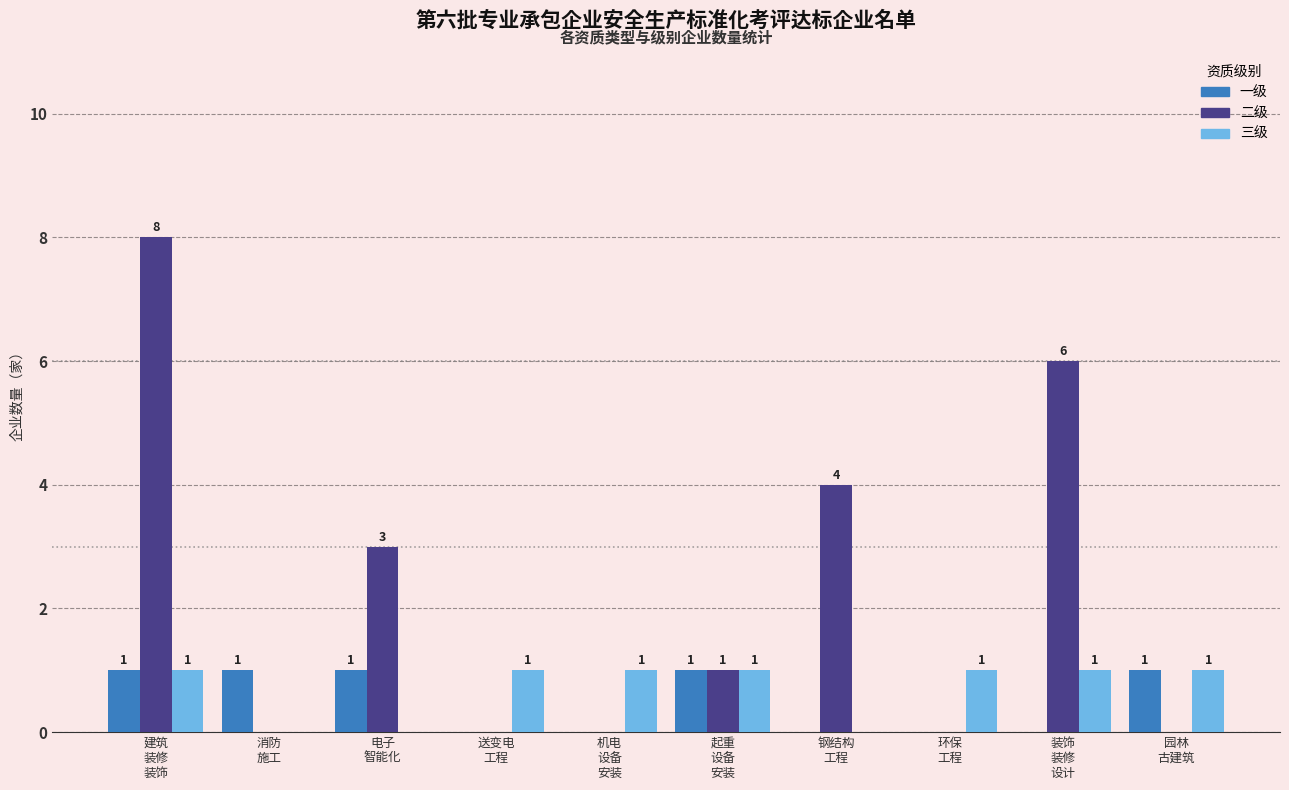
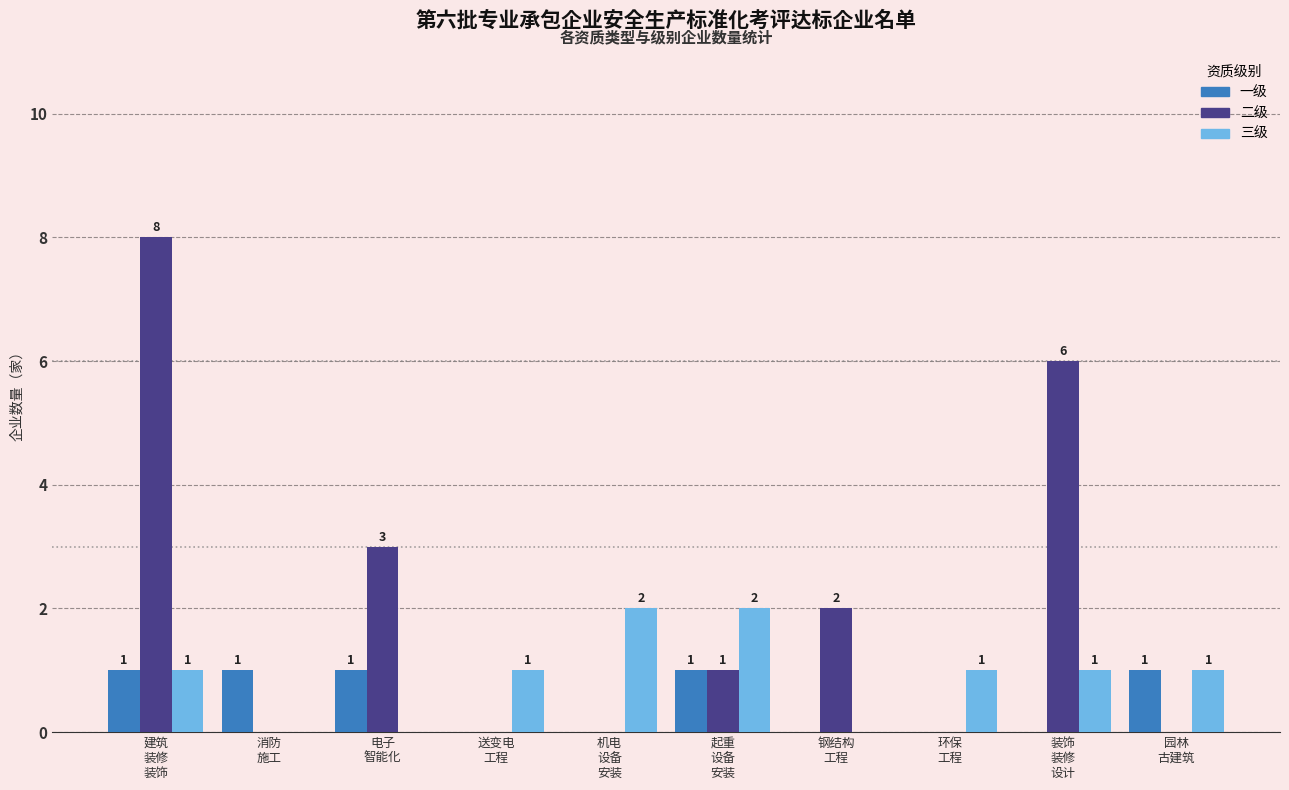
三级, 机电 设备 安装: 1 -> 2
三级, 起重 设备 安装: 1 -> 2
二级, 钢结构 工程: 4 -> 2
